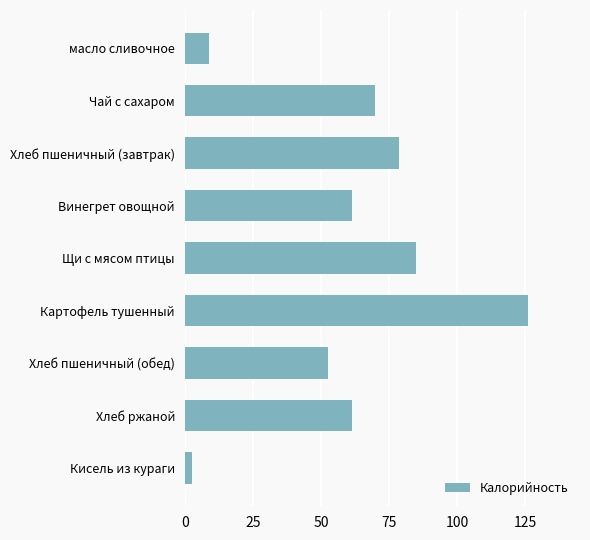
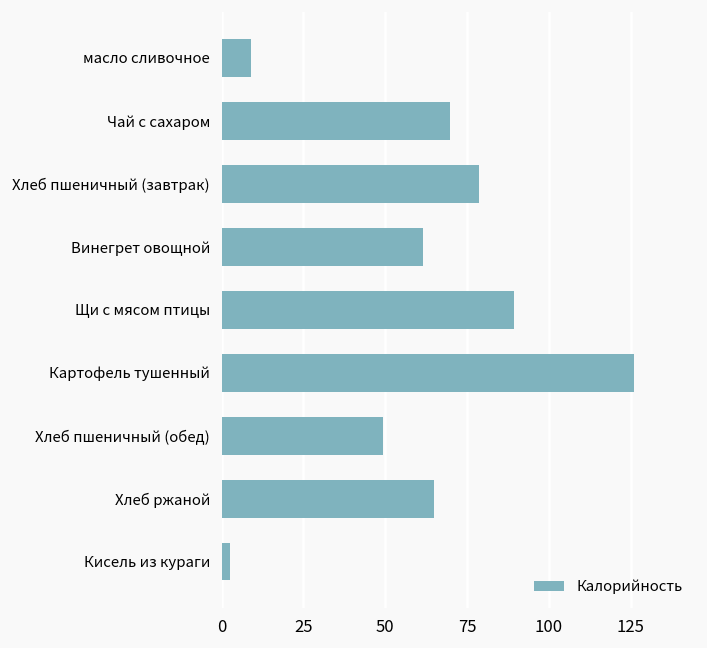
Щи с мясом птицы: 85 -> 89
Хлеб пшеничный (обед): 52 -> 49
Хлеб ржаной: 62 -> 65
